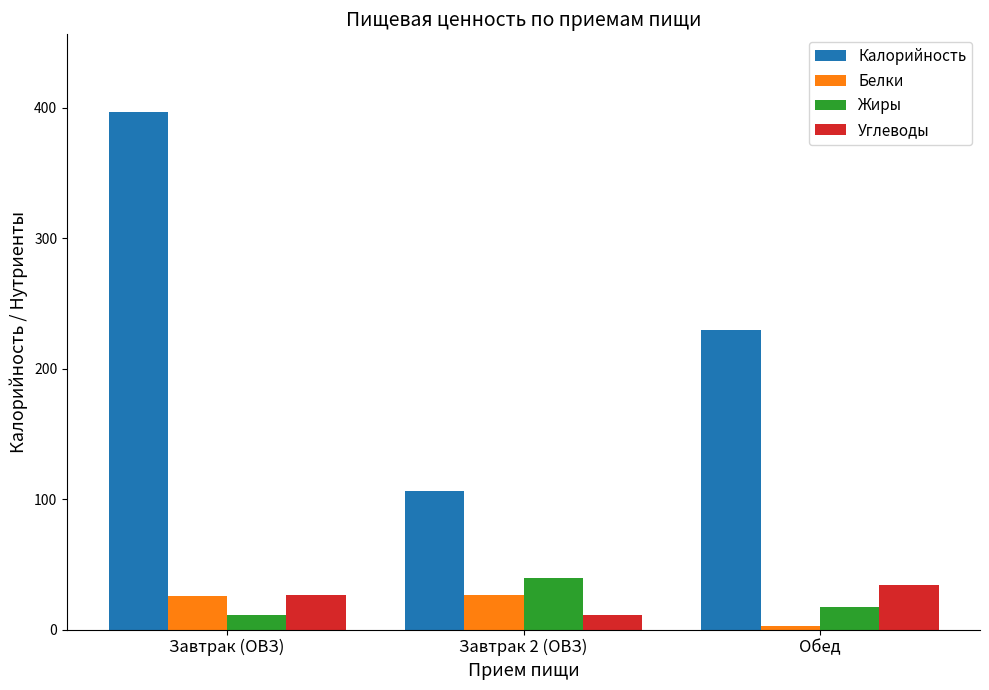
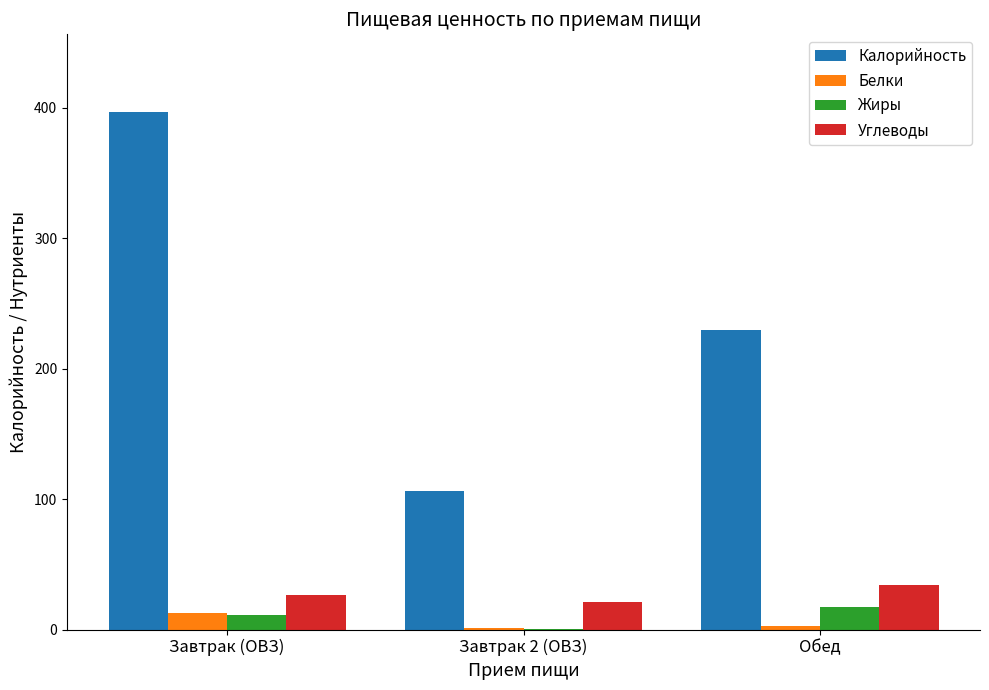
Белки, Завтрак (ОВЗ): 26 -> 13
Белки, Завтрак 2 (ОВЗ): 27 -> 1
Жиры, Завтрак 2 (ОВЗ): 40 -> 0
Углеводы, Завтрак 2 (ОВЗ): 12 -> 21
